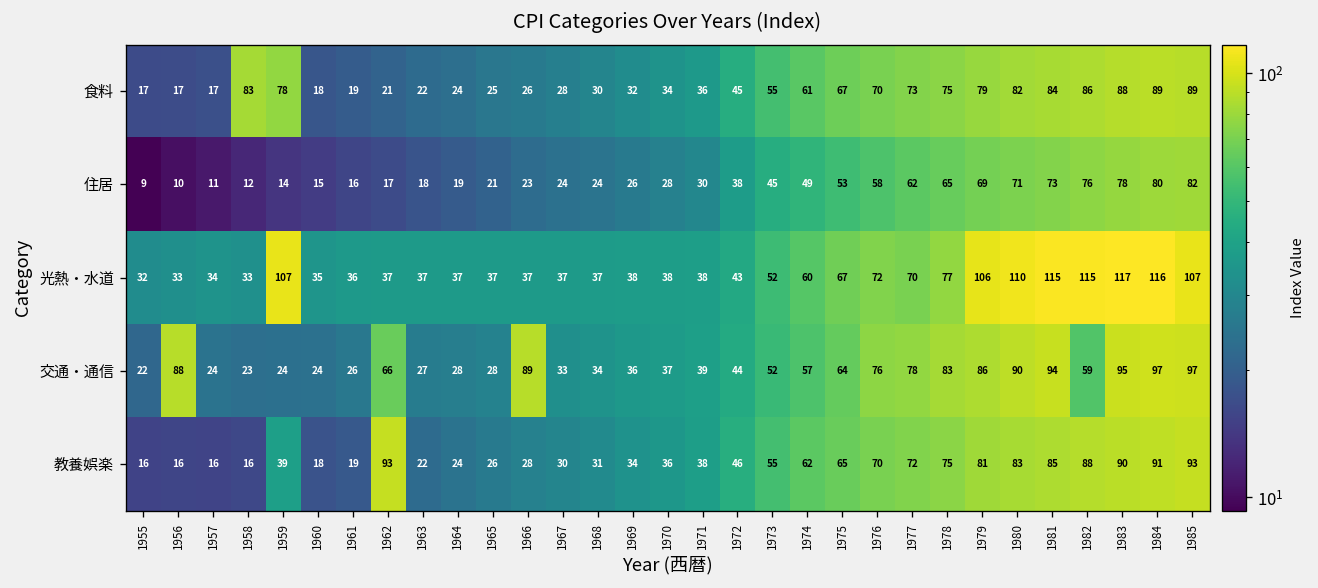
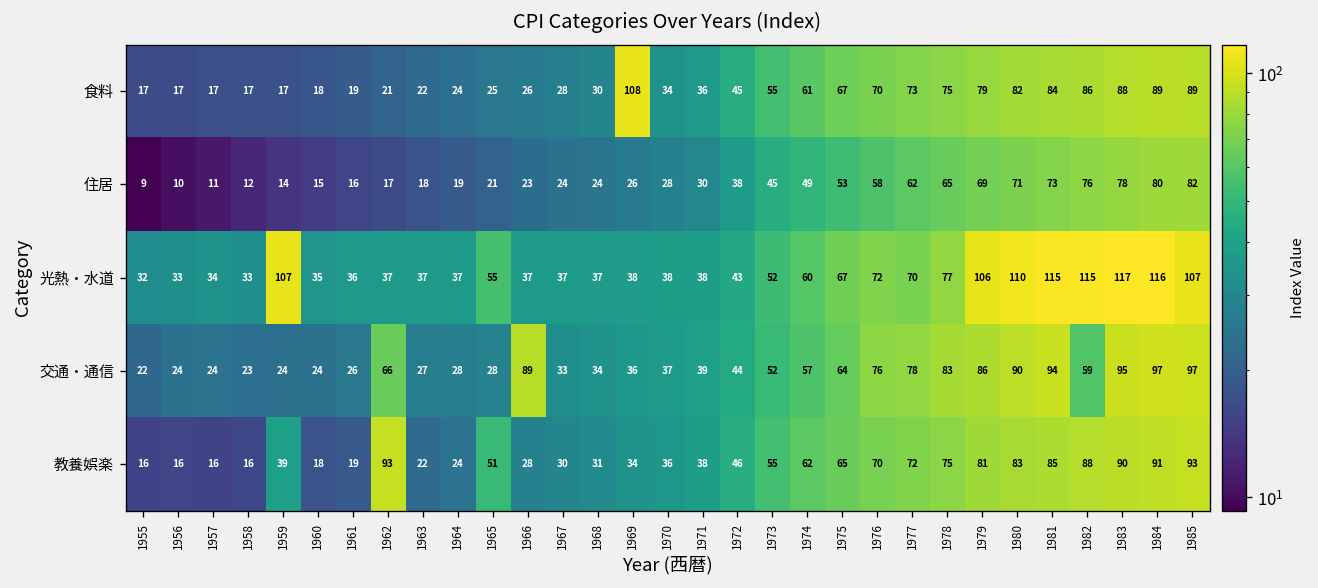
食料, 1958: 83 -> 17
食料, 1959: 78 -> 17
食料, 1969: 32 -> 108
光熱・水道, 1965: 37 -> 55
交通・通信, 1956: 88 -> 24
教養娯楽, 1965: 26 -> 51
